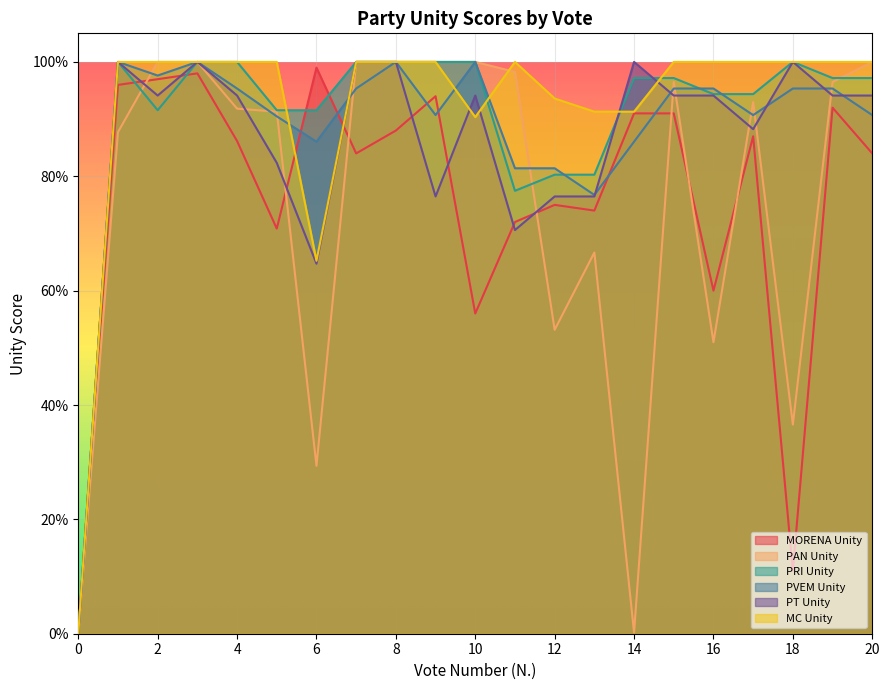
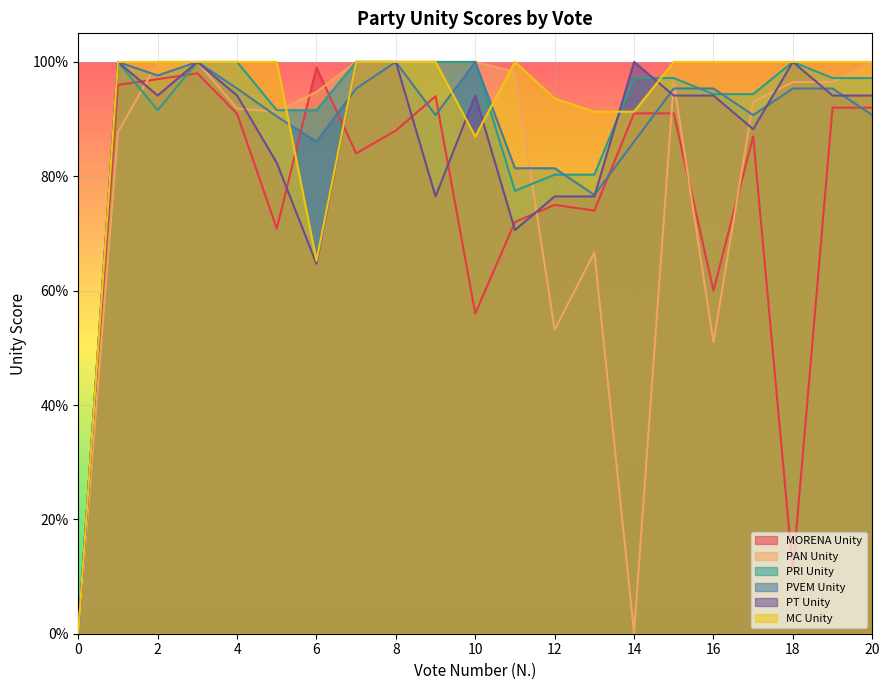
MORENA Unity, 4: 86% -> 91%
PAN Unity, 6: 29% -> 95%
MC Unity, 10: 90% -> 87%
PAN Unity, 18: 37% -> 96%
MORENA Unity, 20: 84% -> 92%
